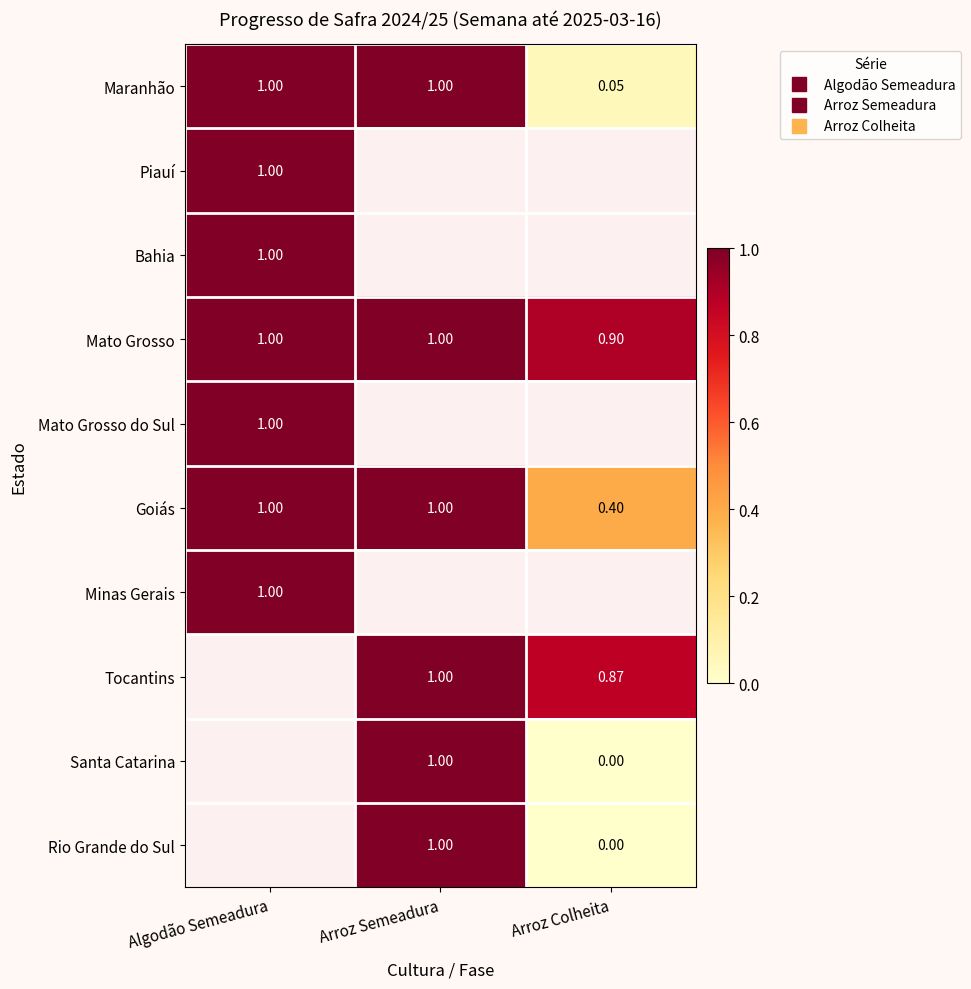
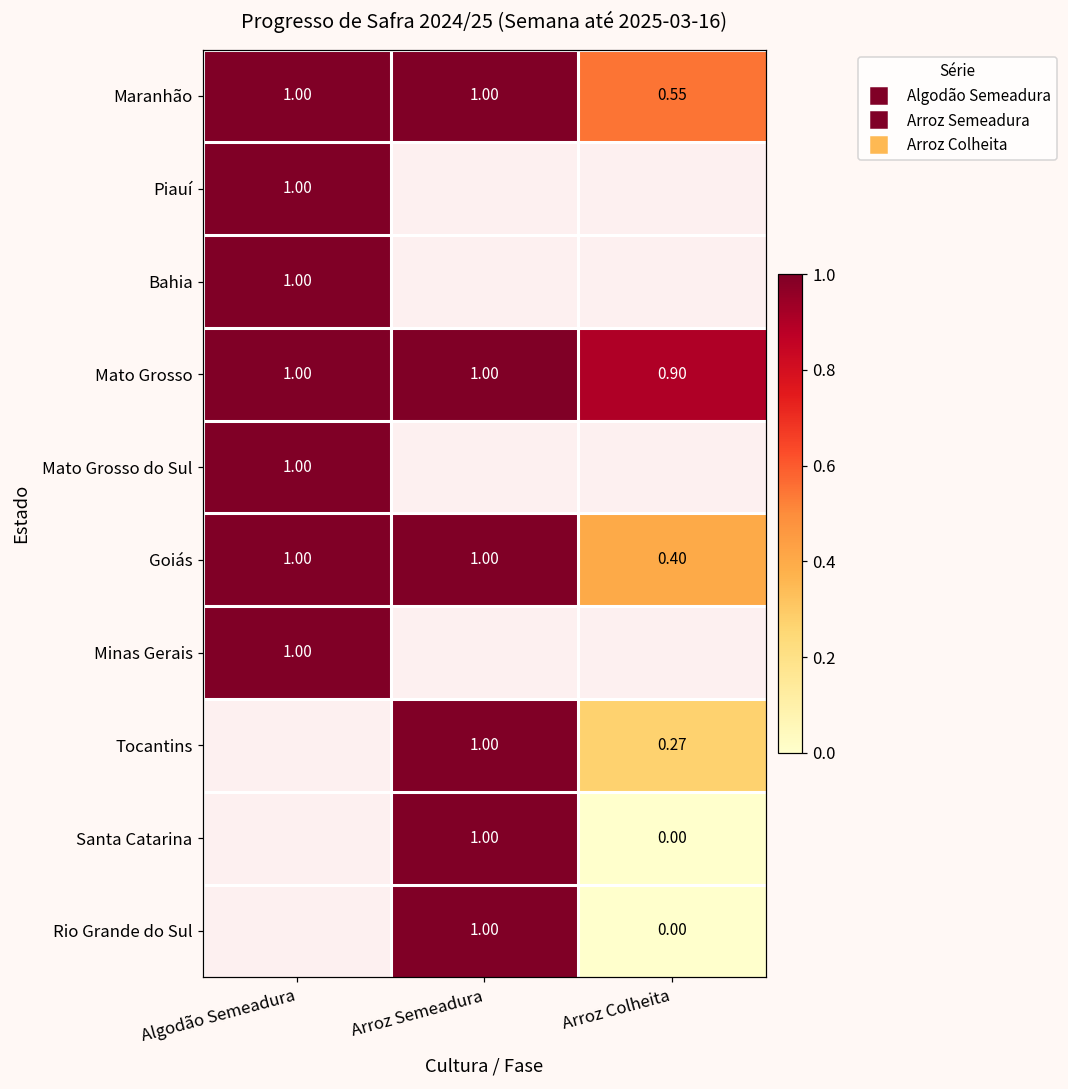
Maranhão, Arroz Colheita: 0.05 -> 0.55
Tocantins, Arroz Colheita: 0.87 -> 0.27
